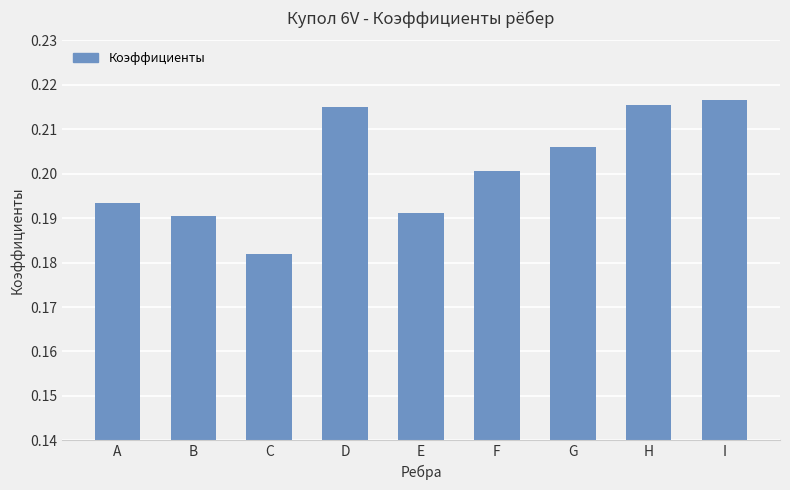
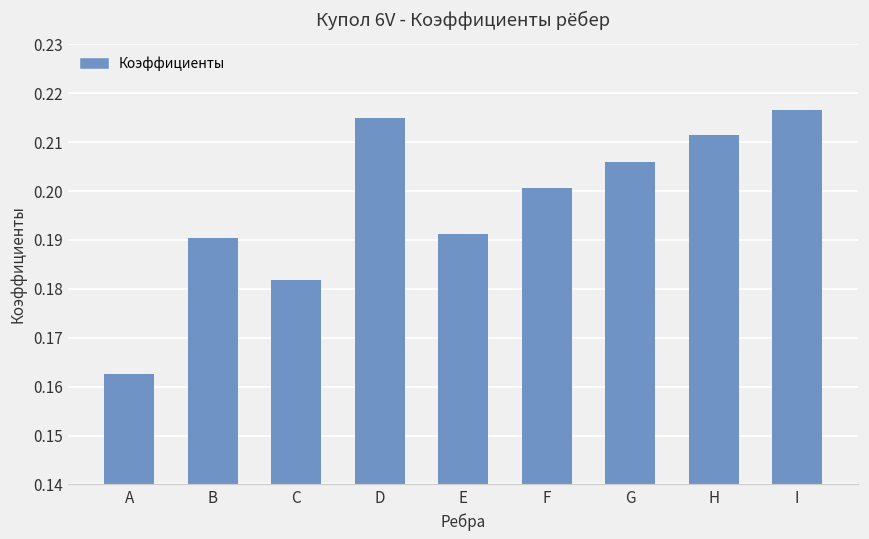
A: 0.194 -> 0.163
H: 0.215 -> 0.211
